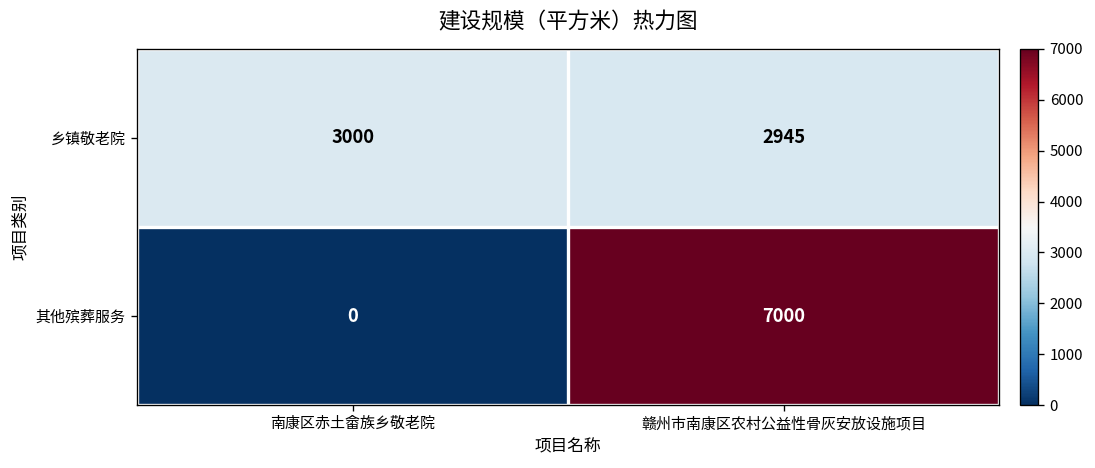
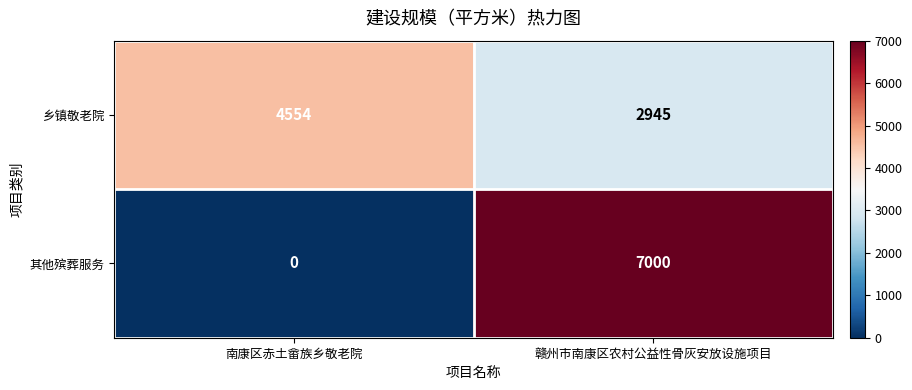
乡镇敬老院, 南康区赤土畲族乡敬老院: 3000 -> 4554
